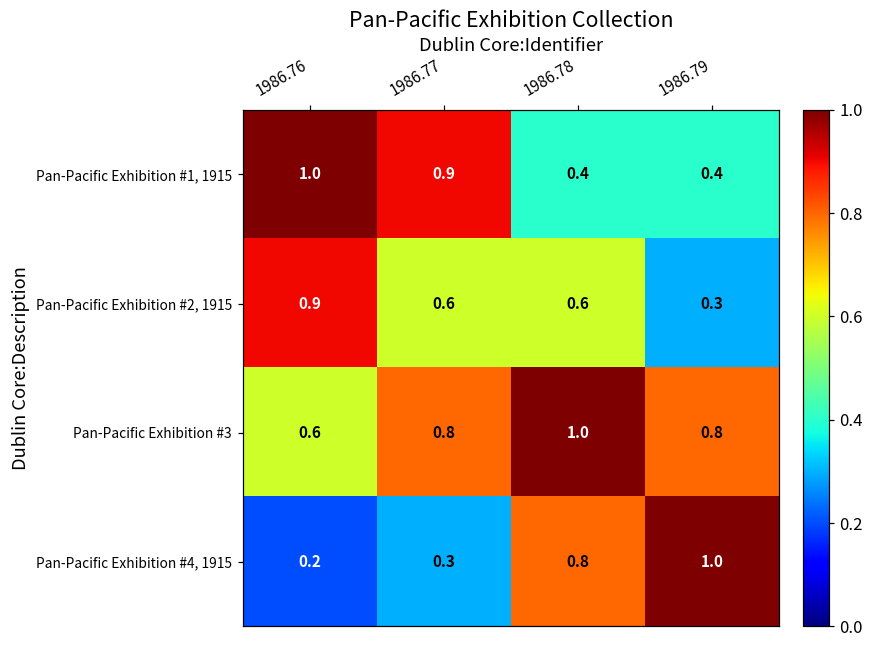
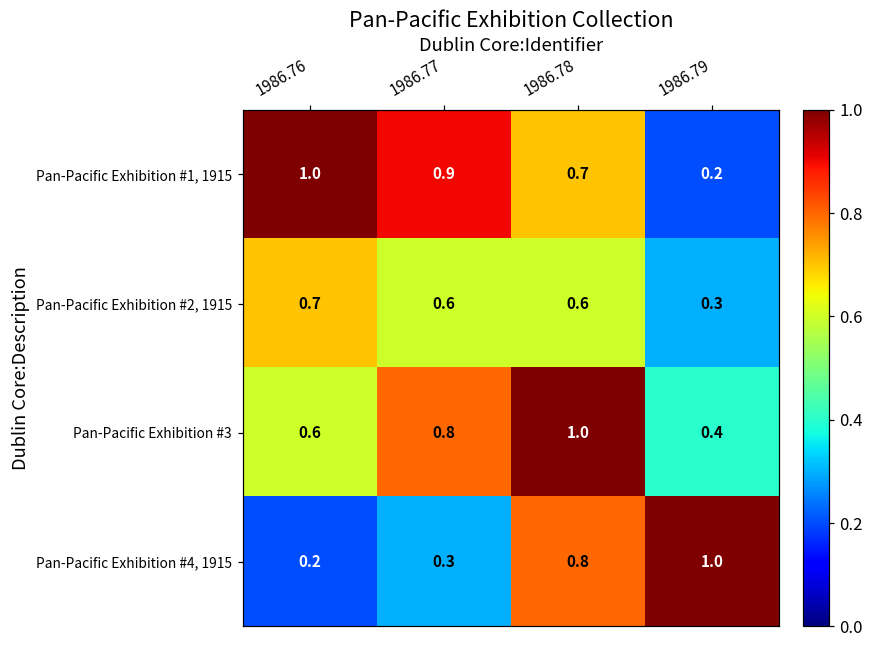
Pan-Pacific Exhibition #1, 1915, 1986.78: 0.4 -> 0.7
Pan-Pacific Exhibition #1, 1915, 1986.79: 0.4 -> 0.2
Pan-Pacific Exhibition #2, 1915, 1986.76: 0.9 -> 0.7
Pan-Pacific Exhibition #3, 1986.79: 0.8 -> 0.4
